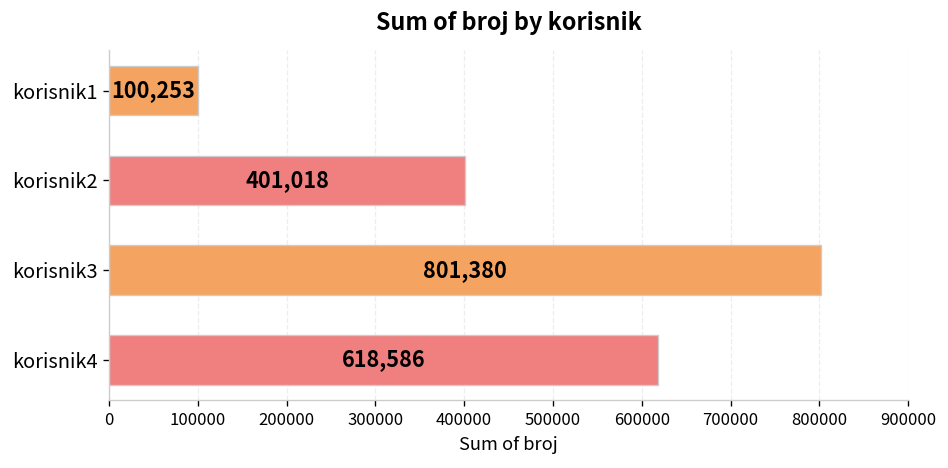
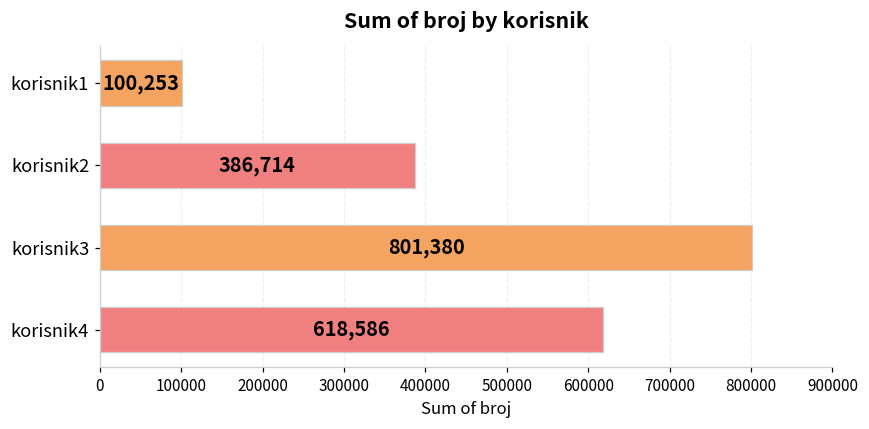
korisnik2: 401,018 -> 386,714
